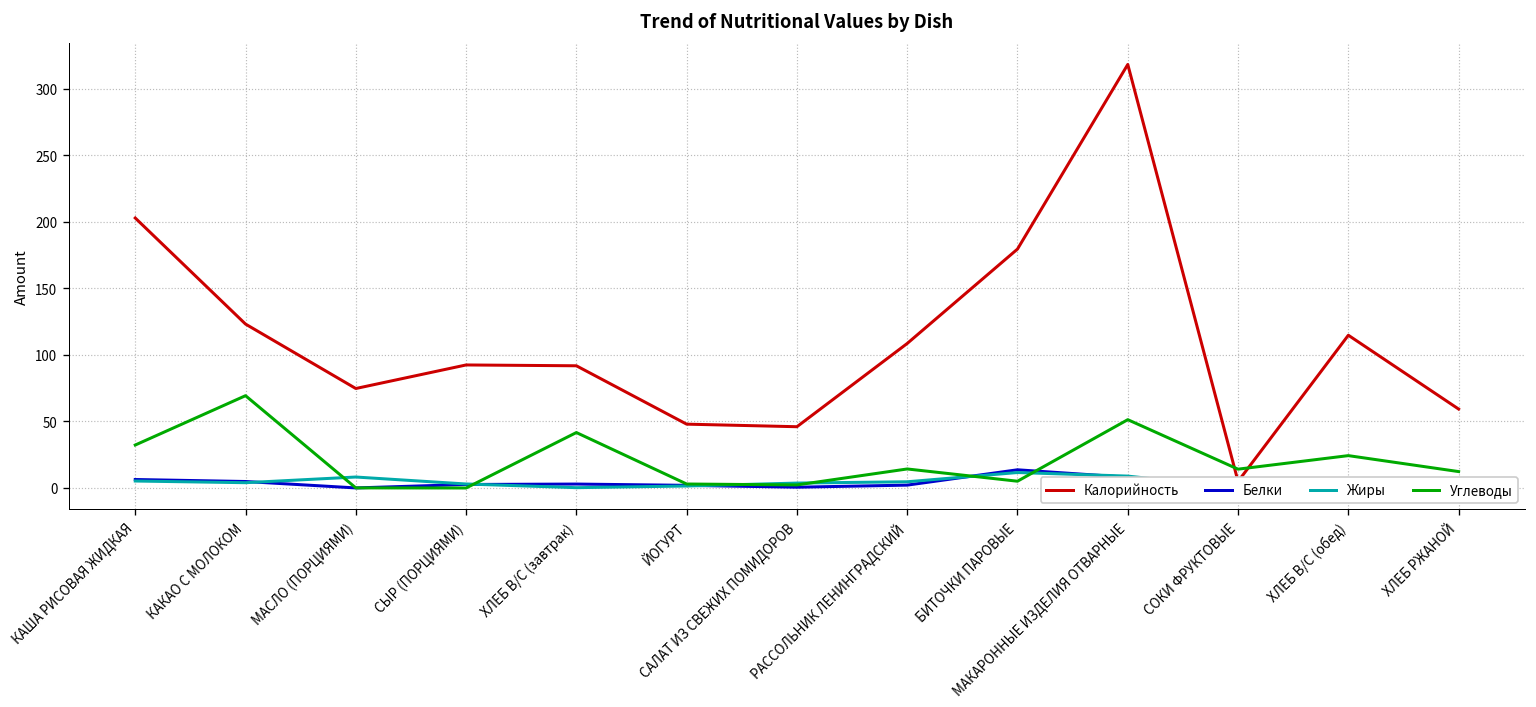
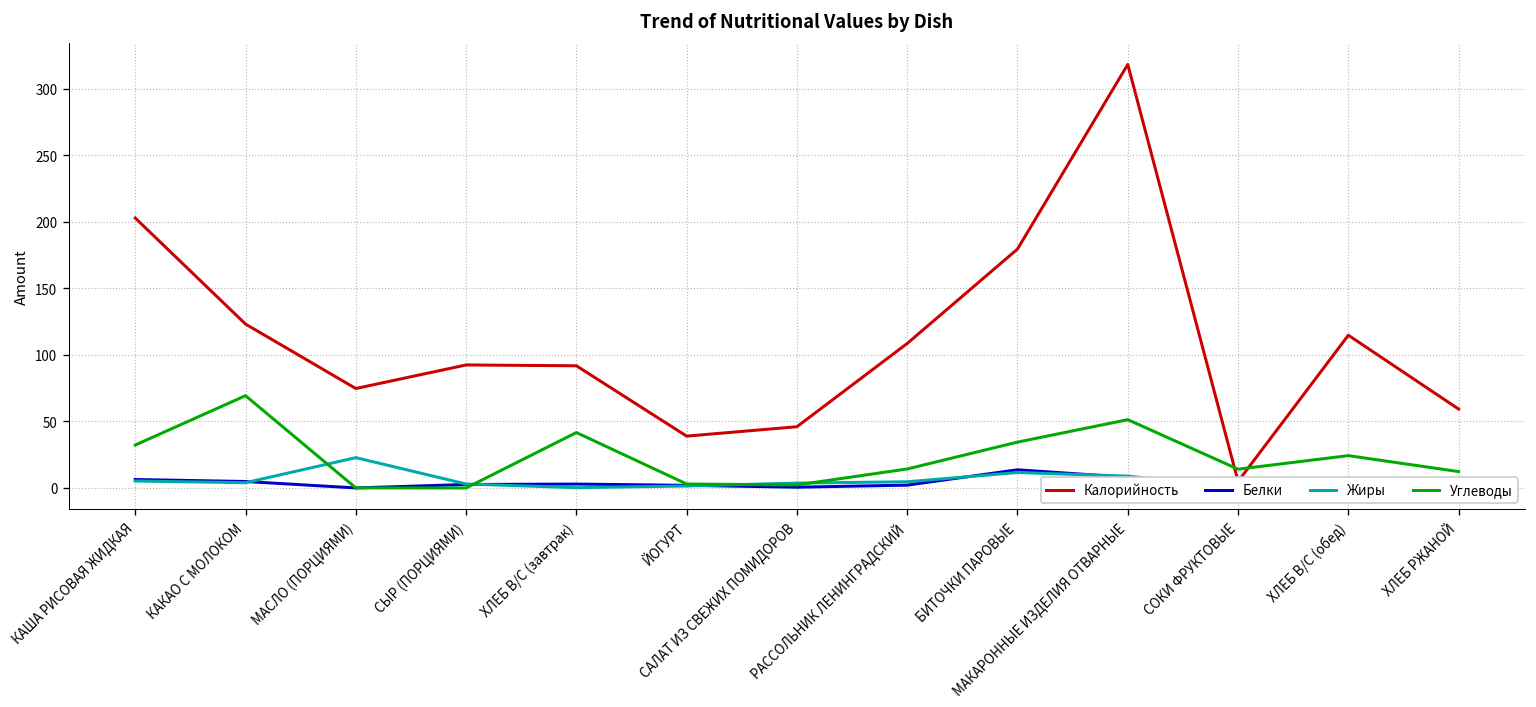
Жиры, МАСЛО (ПОРЦИЯМИ): 8 -> 23
Калорийность, ЙОГУРТ: 48 -> 39
Углеводы, БИТОЧКИ ПАРОВЫЕ: 5 -> 35
